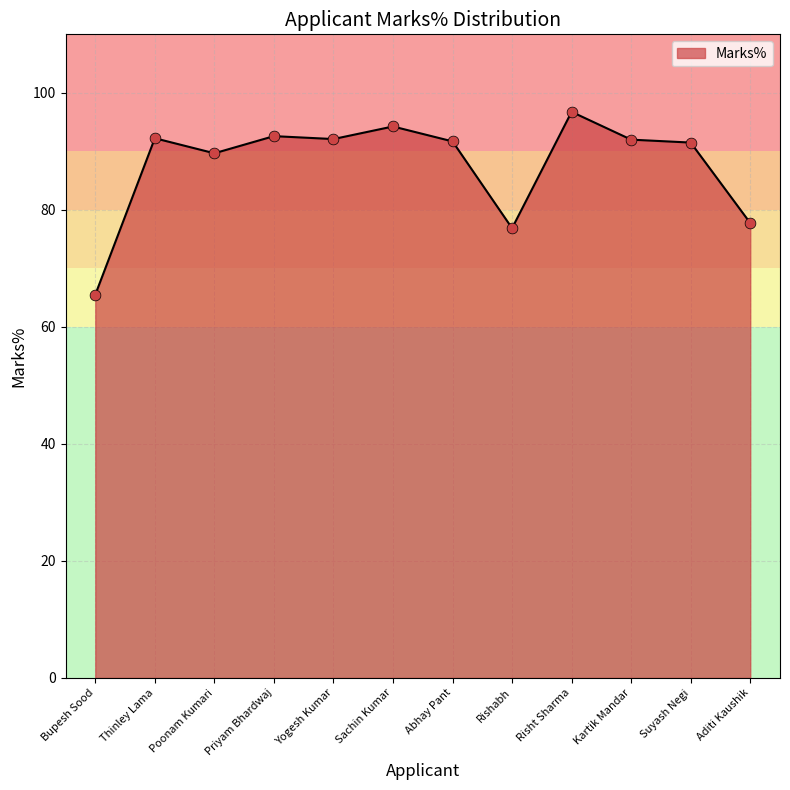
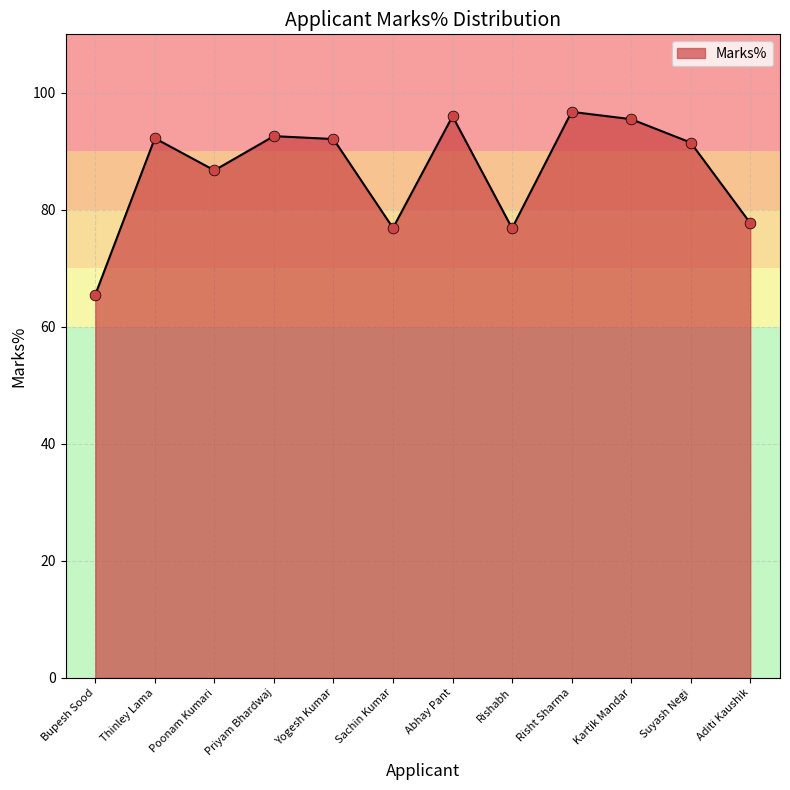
Poonam Kumari: 90 -> 87
Sachin Kumar: 94 -> 77
Abhay Pant: 92 -> 96
Kartik Mandar: 92 -> 96
